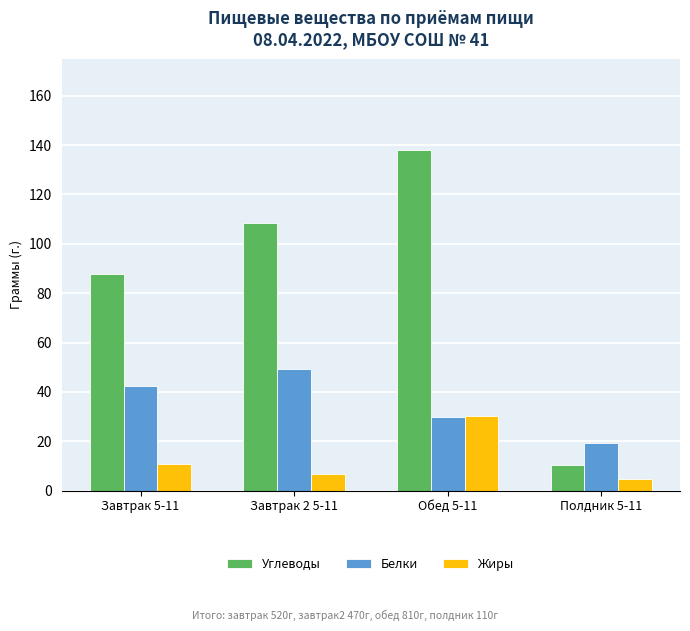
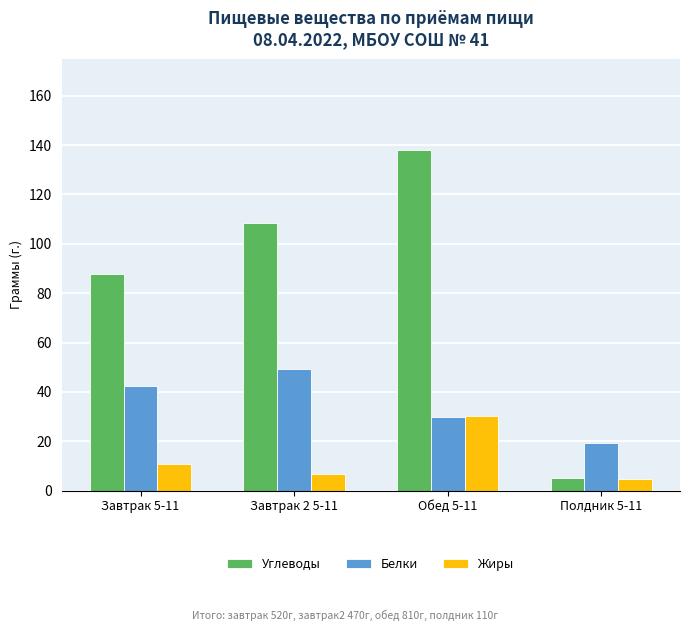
Углеводы, Полдник 5-11: 10 -> 5
